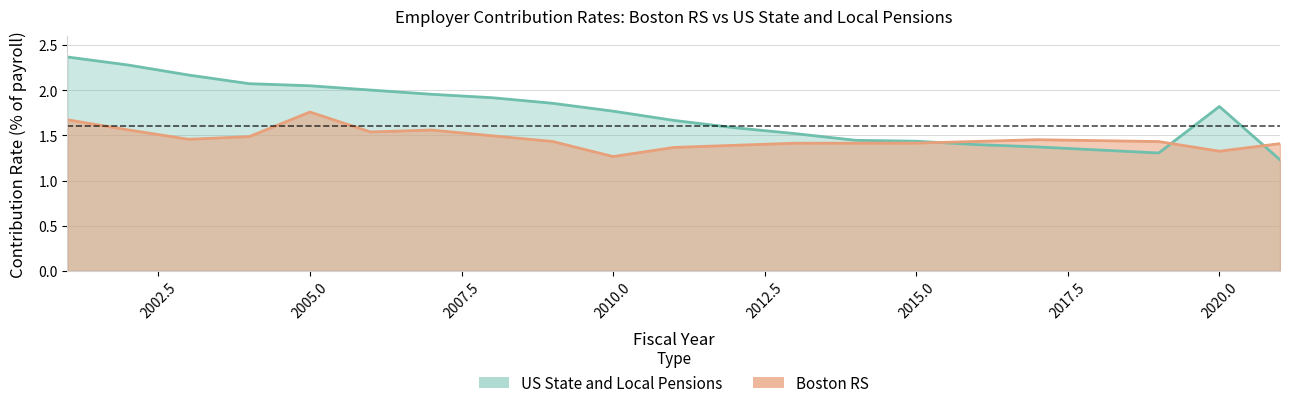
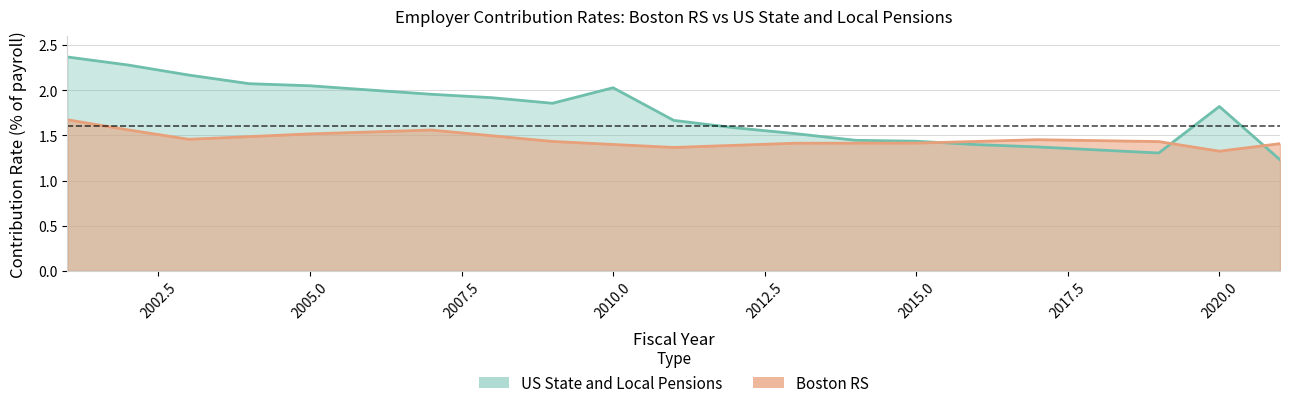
Boston RS, 2005.0: 1.8 -> 1.5
US State and Local Pensions, 2010.0: 1.8 -> 2.0
Boston RS, 2010.0: 1.3 -> 1.4
